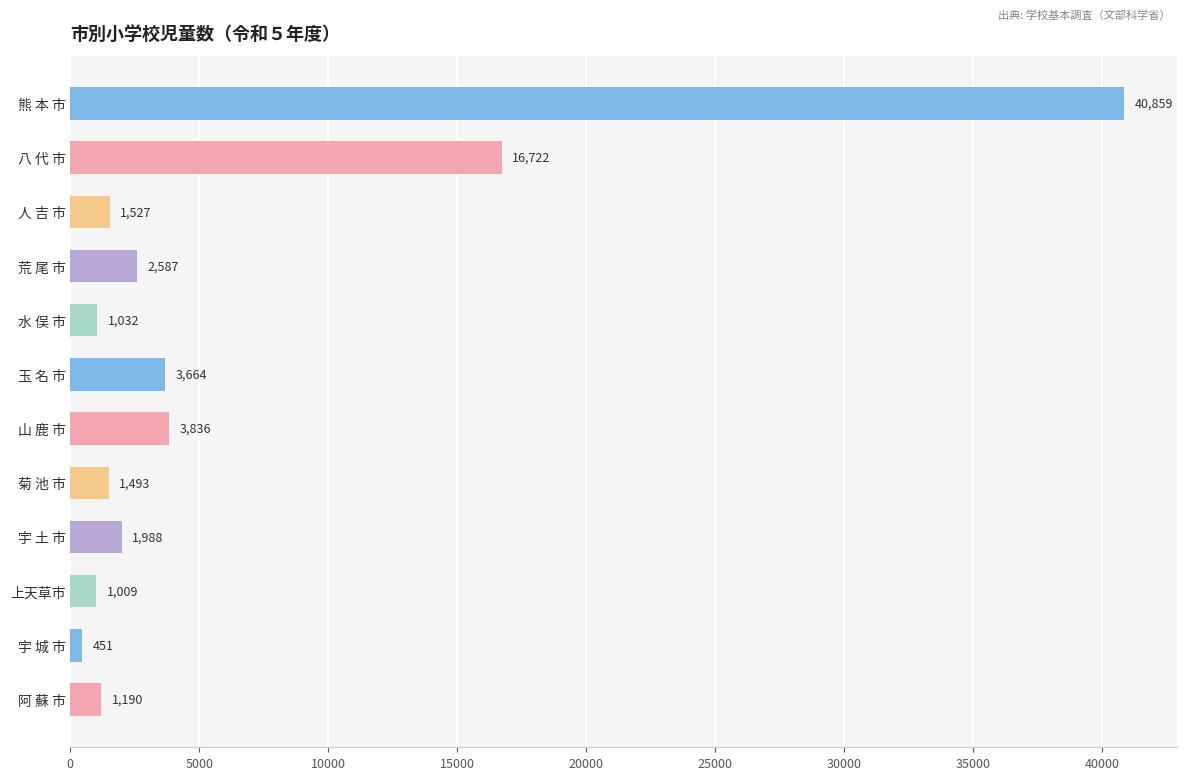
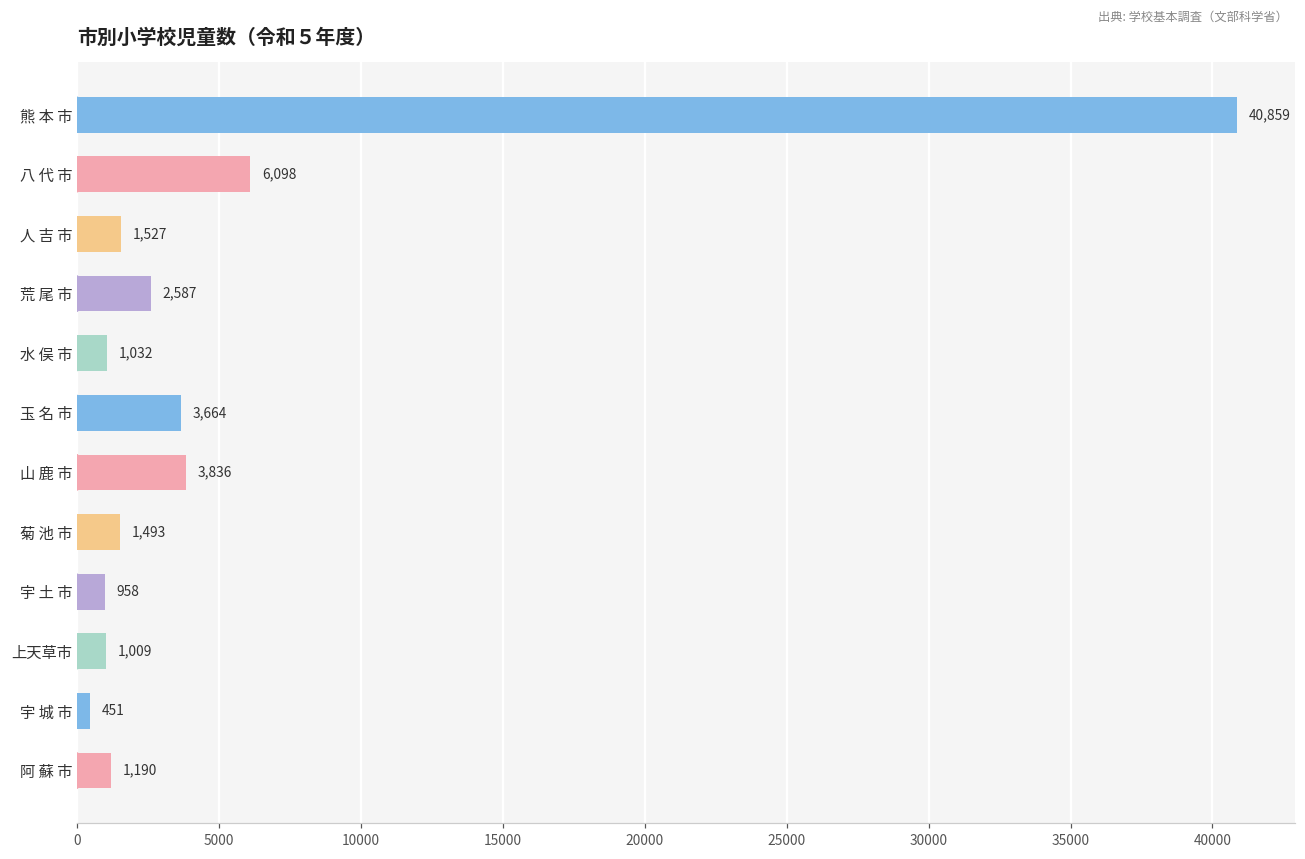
八 代 市: 16,722 -> 6,098
宇 土 市: 1,988 -> 958
